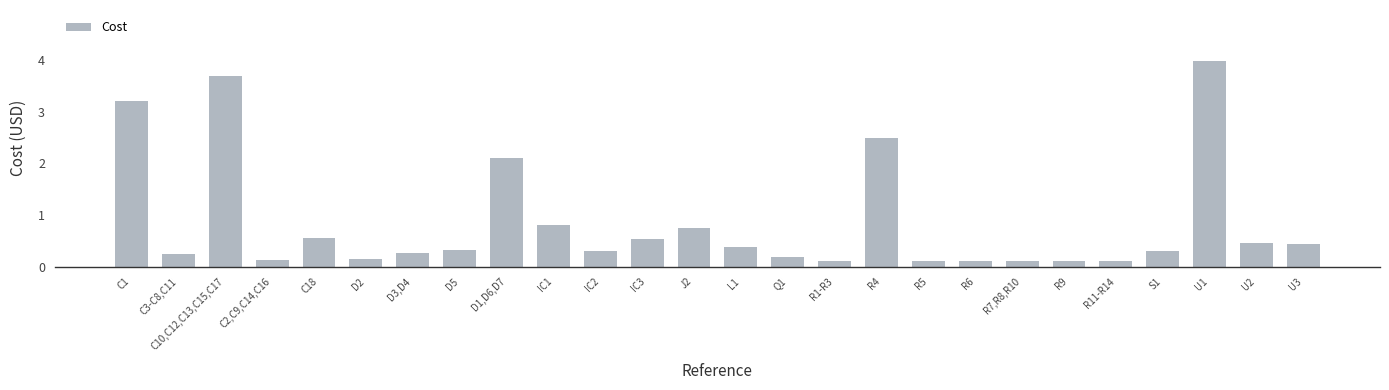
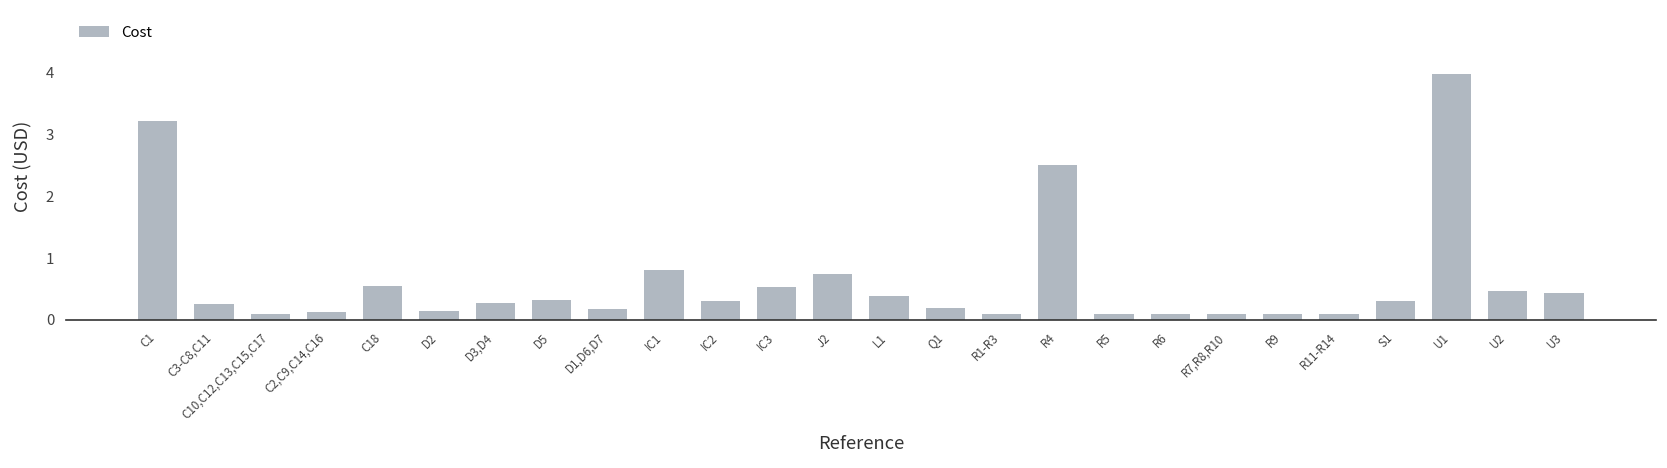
C10,C12,C13,C15,C17: 3.7 -> 0.1
D1,D6,D7: 2.1 -> 0.2
